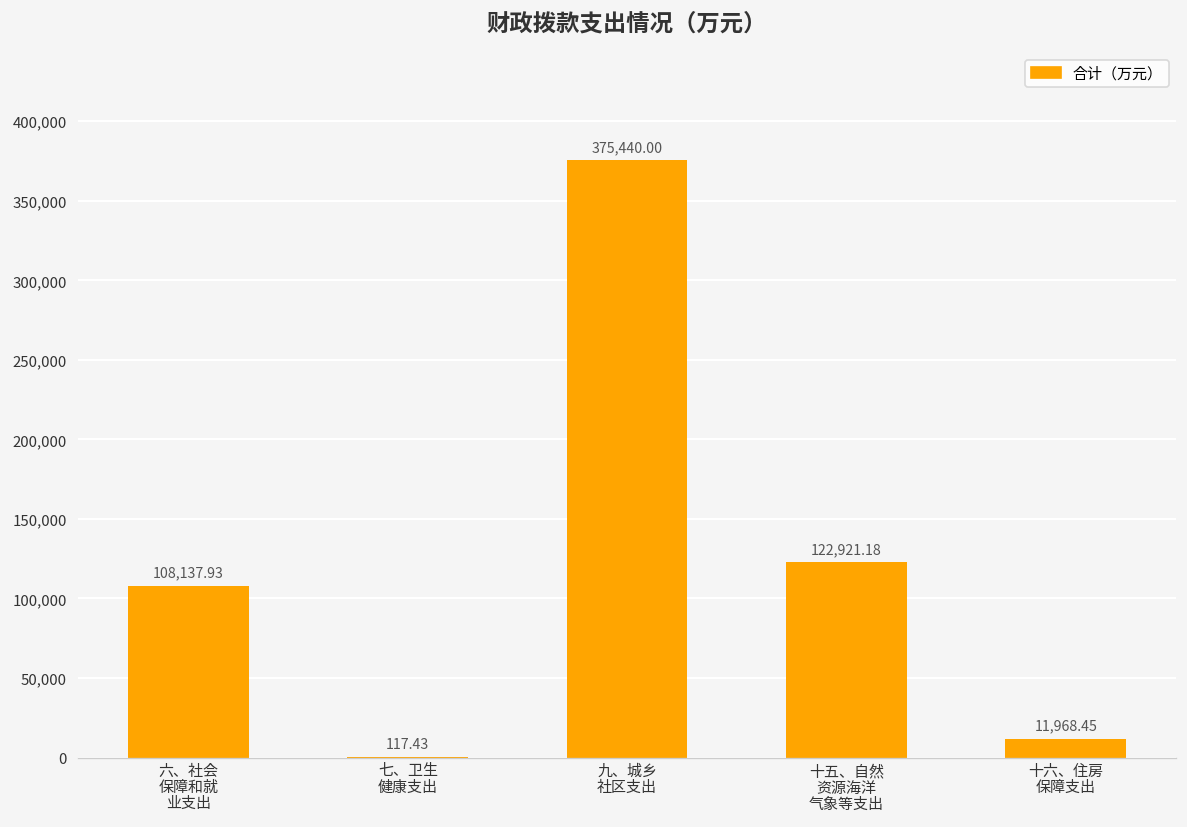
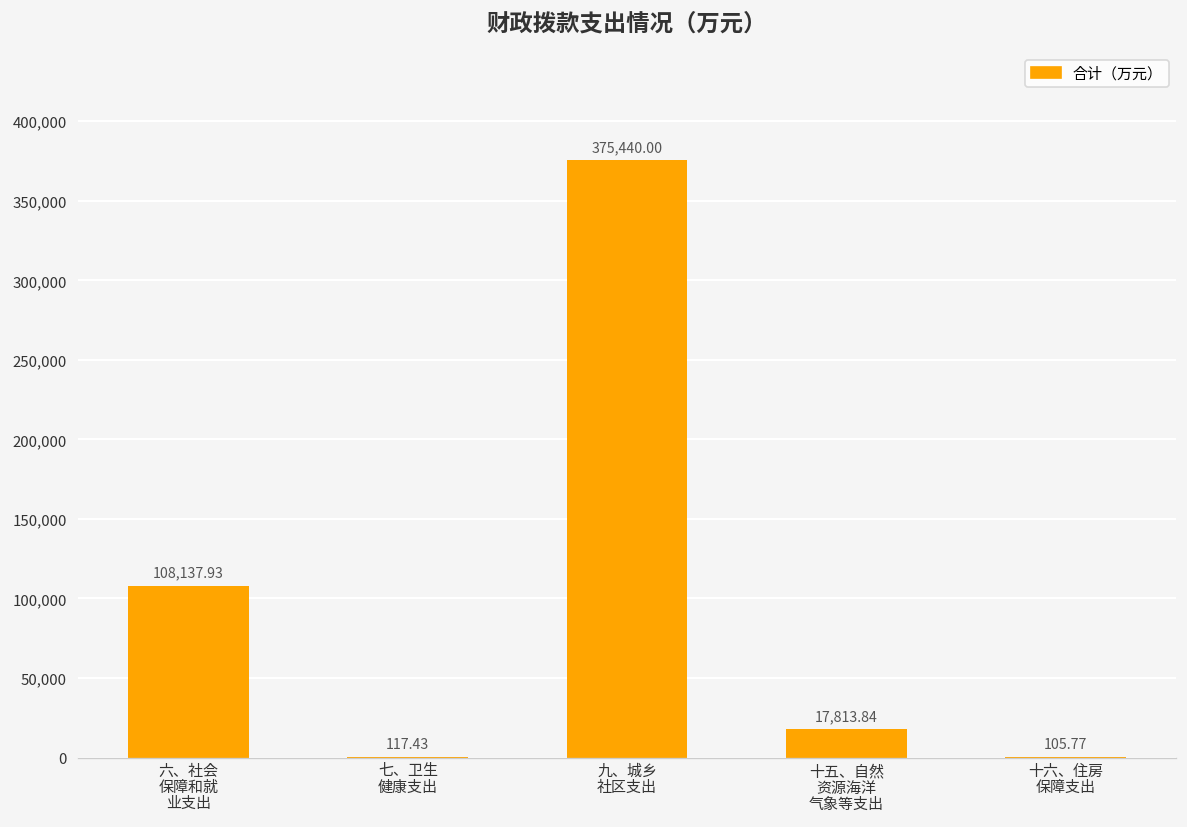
十五、自然 资源海洋 气象等支出: 122,921.18 -> 17,813.84
十六、住房 保障支出: 11,968.45 -> 105.77
